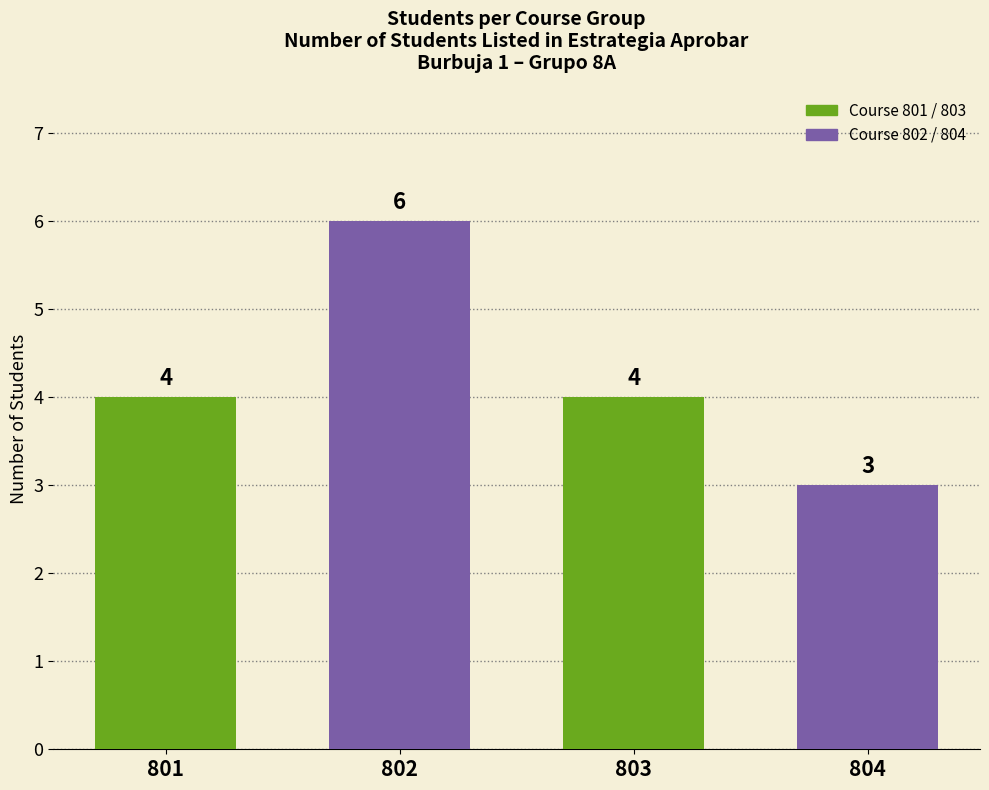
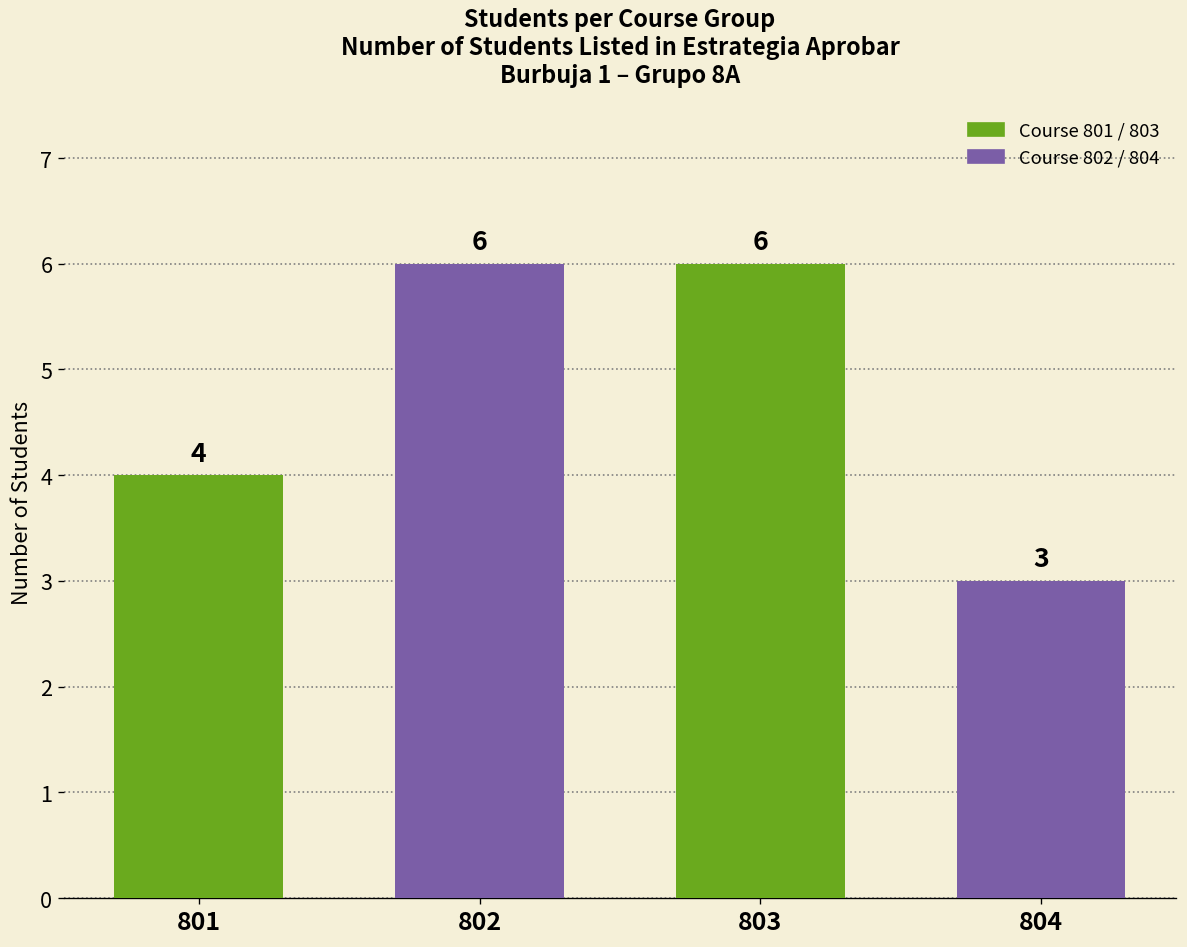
803: 4 -> 6
